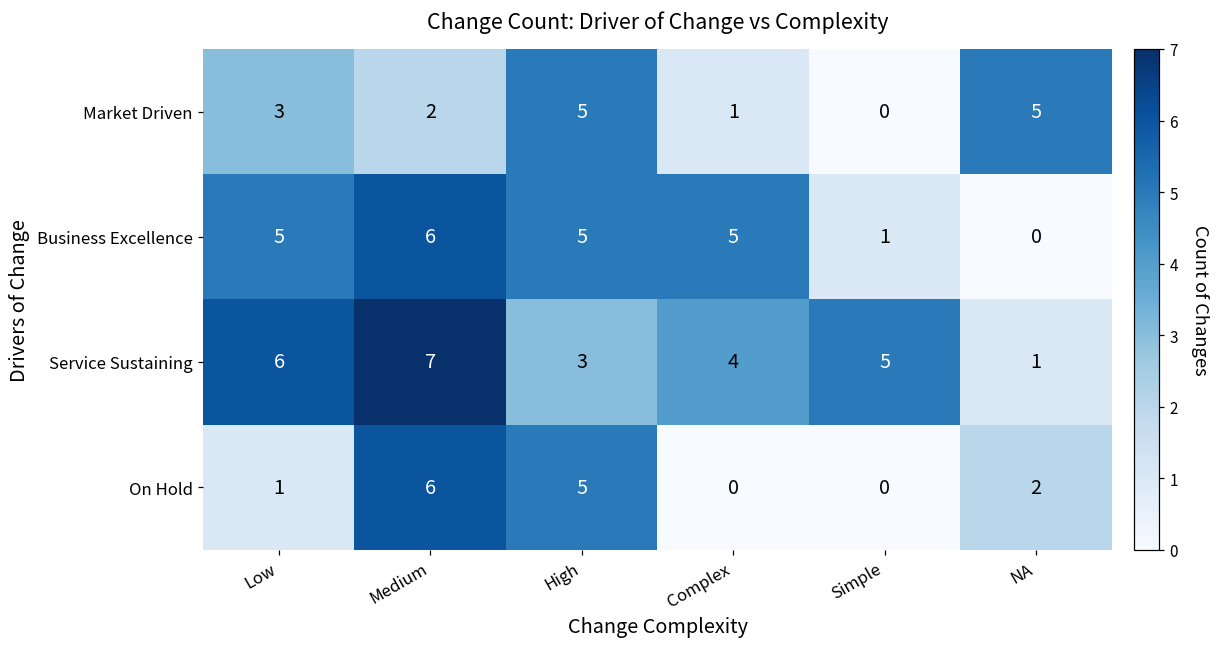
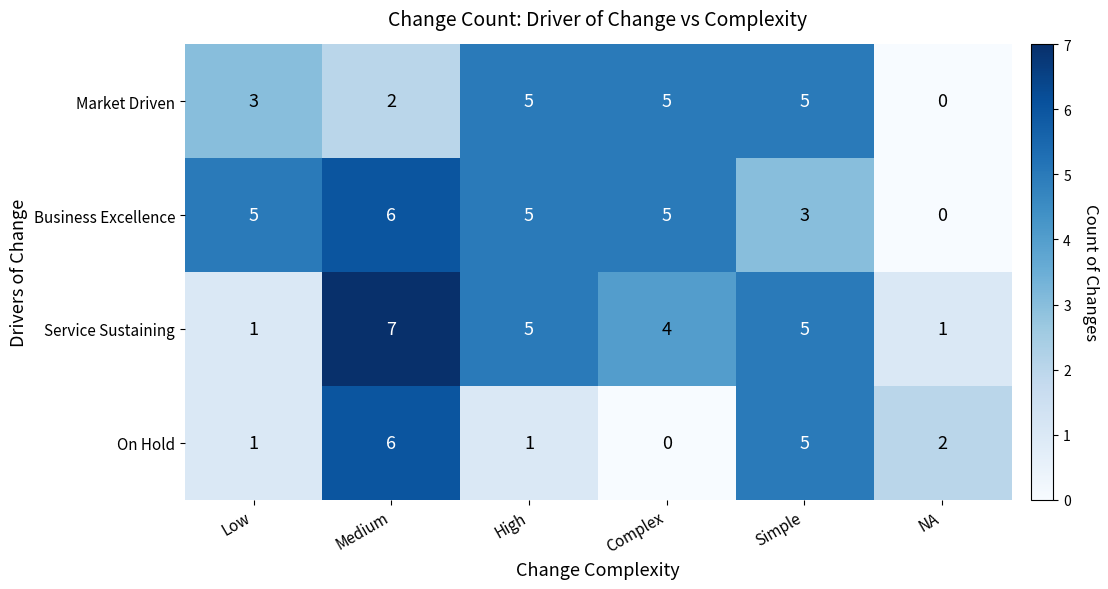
Market Driven, Complex: 1 -> 5
Market Driven, Simple: 0 -> 5
Market Driven, NA: 5 -> 0
Business Excellence, Simple: 1 -> 3
Service Sustaining, Low: 6 -> 1
Service Sustaining, High: 3 -> 5
On Hold, High: 5 -> 1
On Hold, Simple: 0 -> 5
